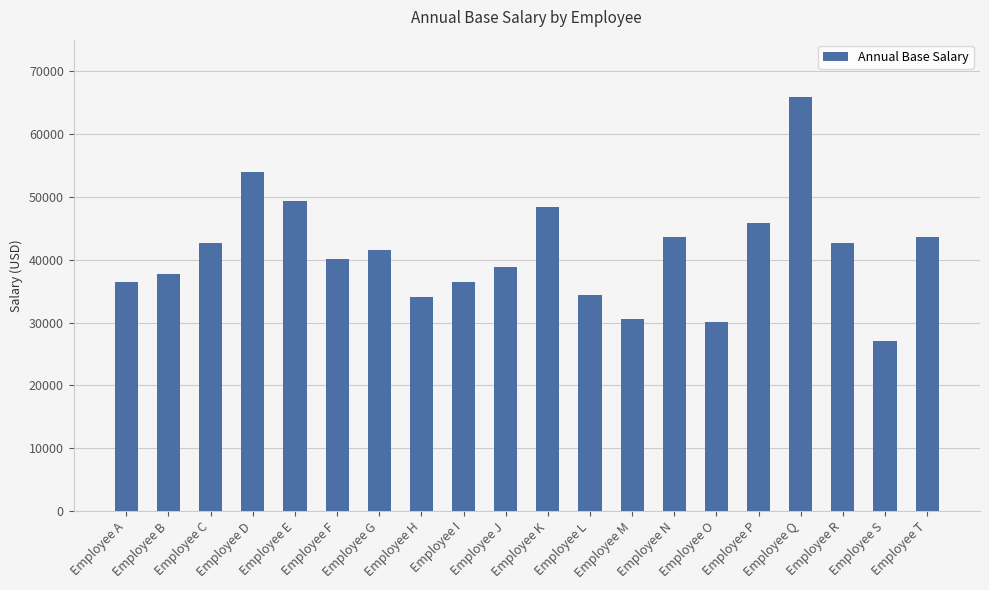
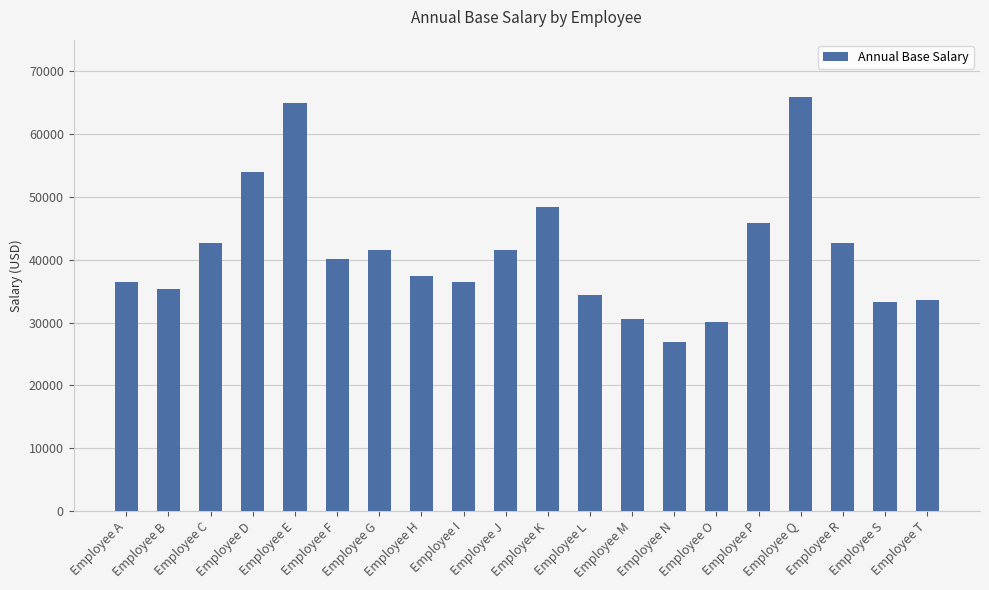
Employee B: 38000 -> 35000
Employee E: 49000 -> 65000
Employee H: 34000 -> 37000
Employee J: 39000 -> 42000
Employee N: 44000 -> 27000
Employee S: 27000 -> 33000
Employee T: 44000 -> 34000
